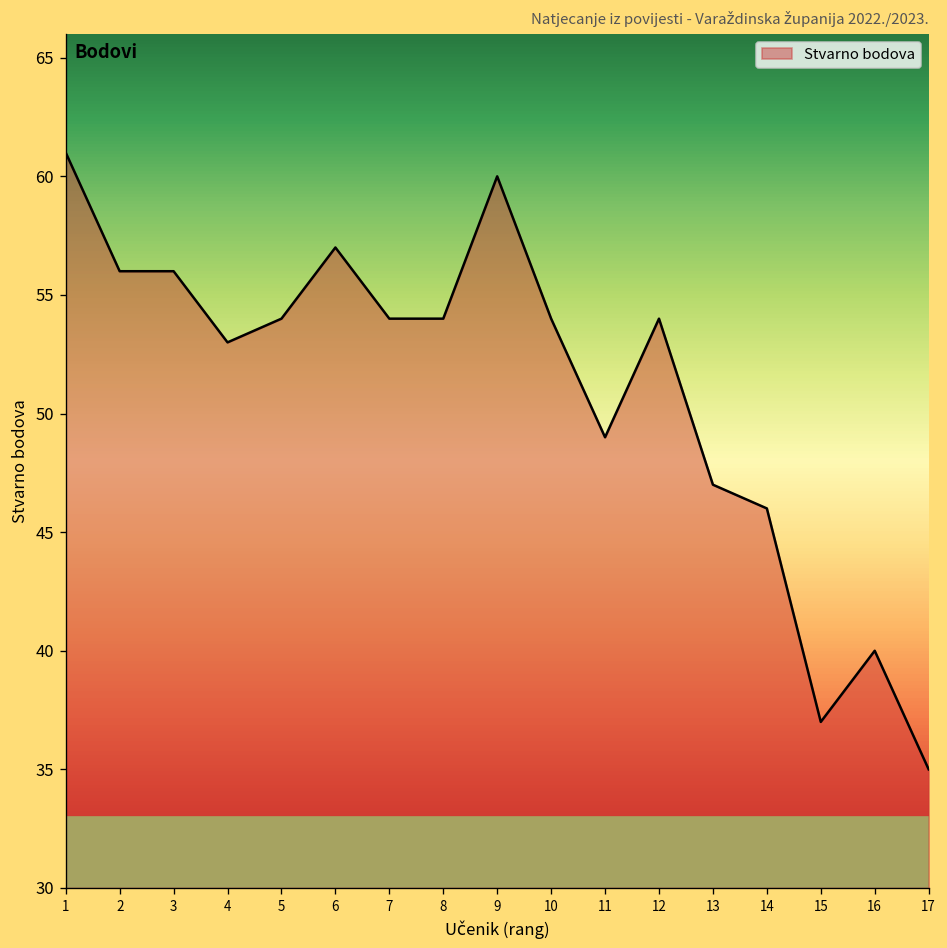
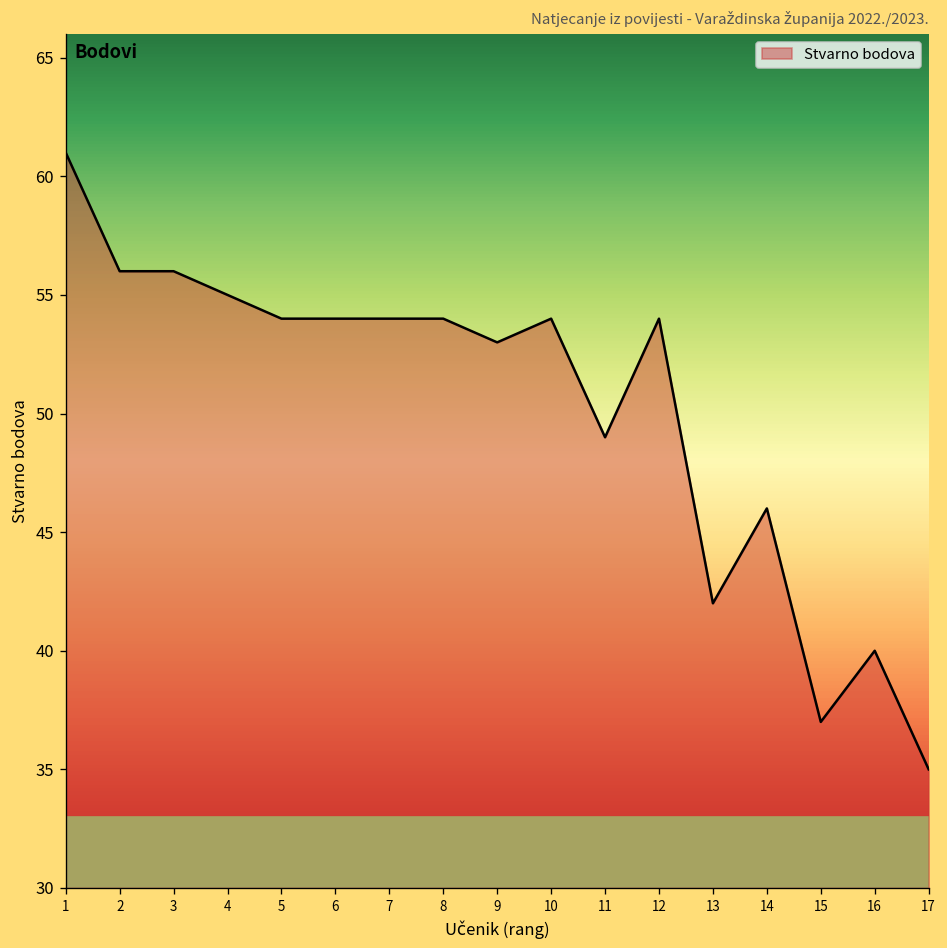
4: 53 -> 55
6: 57 -> 54
9: 60 -> 53
13: 47 -> 42
